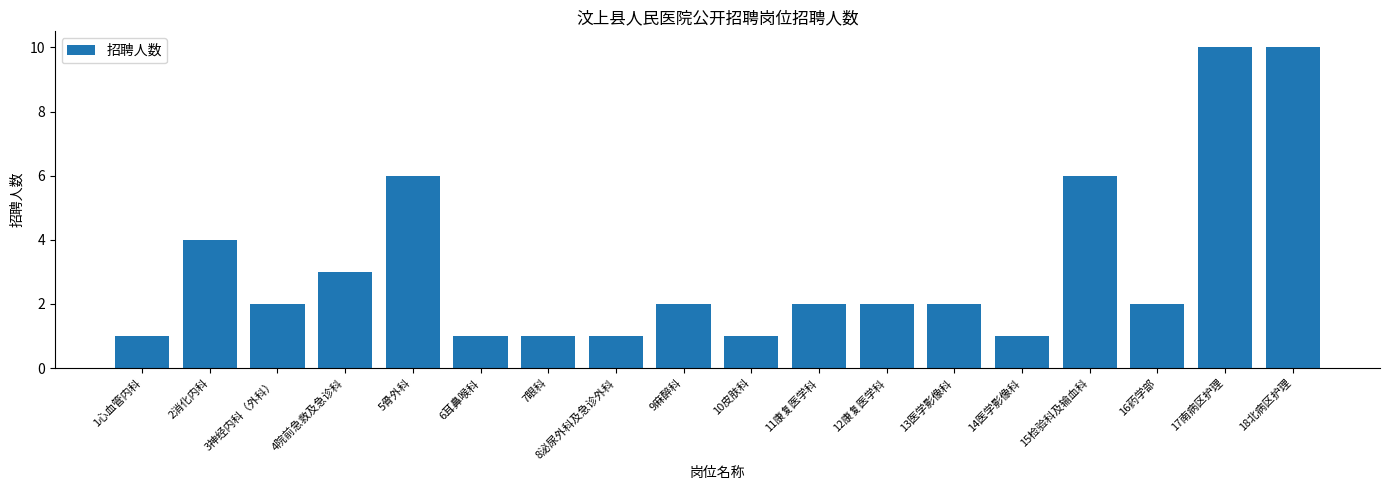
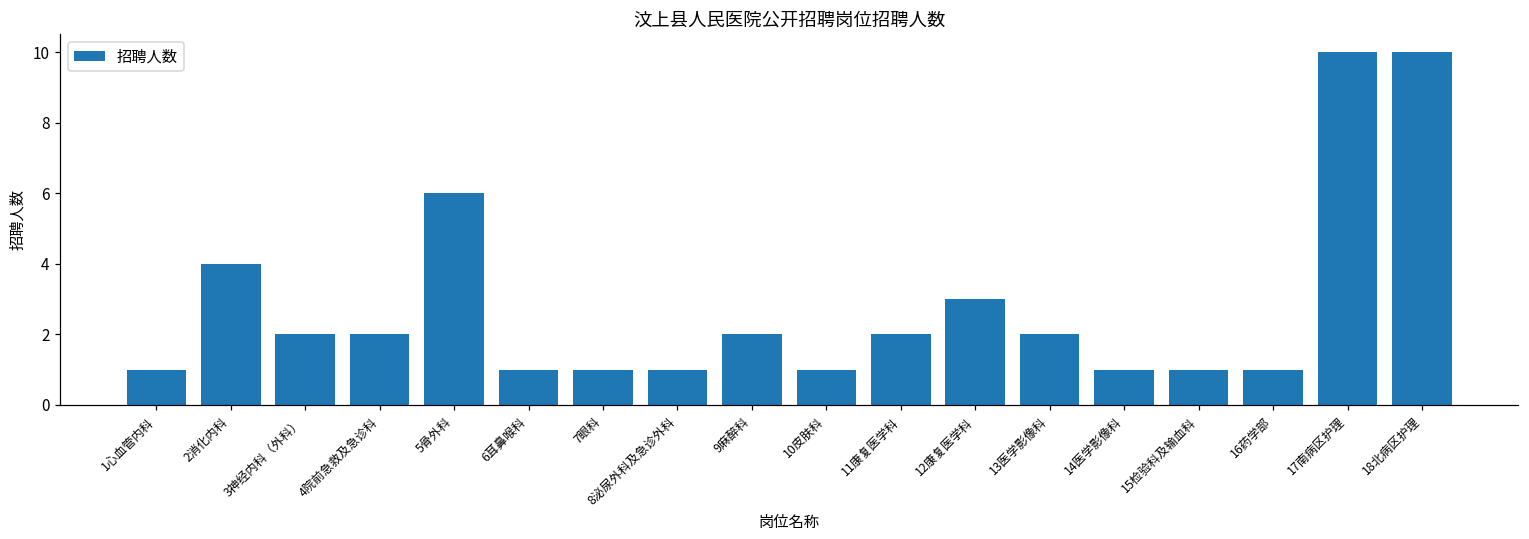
4院前急救及急诊科: 3 -> 2
12康复医学科: 2 -> 3
15检验科及输血科: 6 -> 1
16药学部: 2 -> 1
